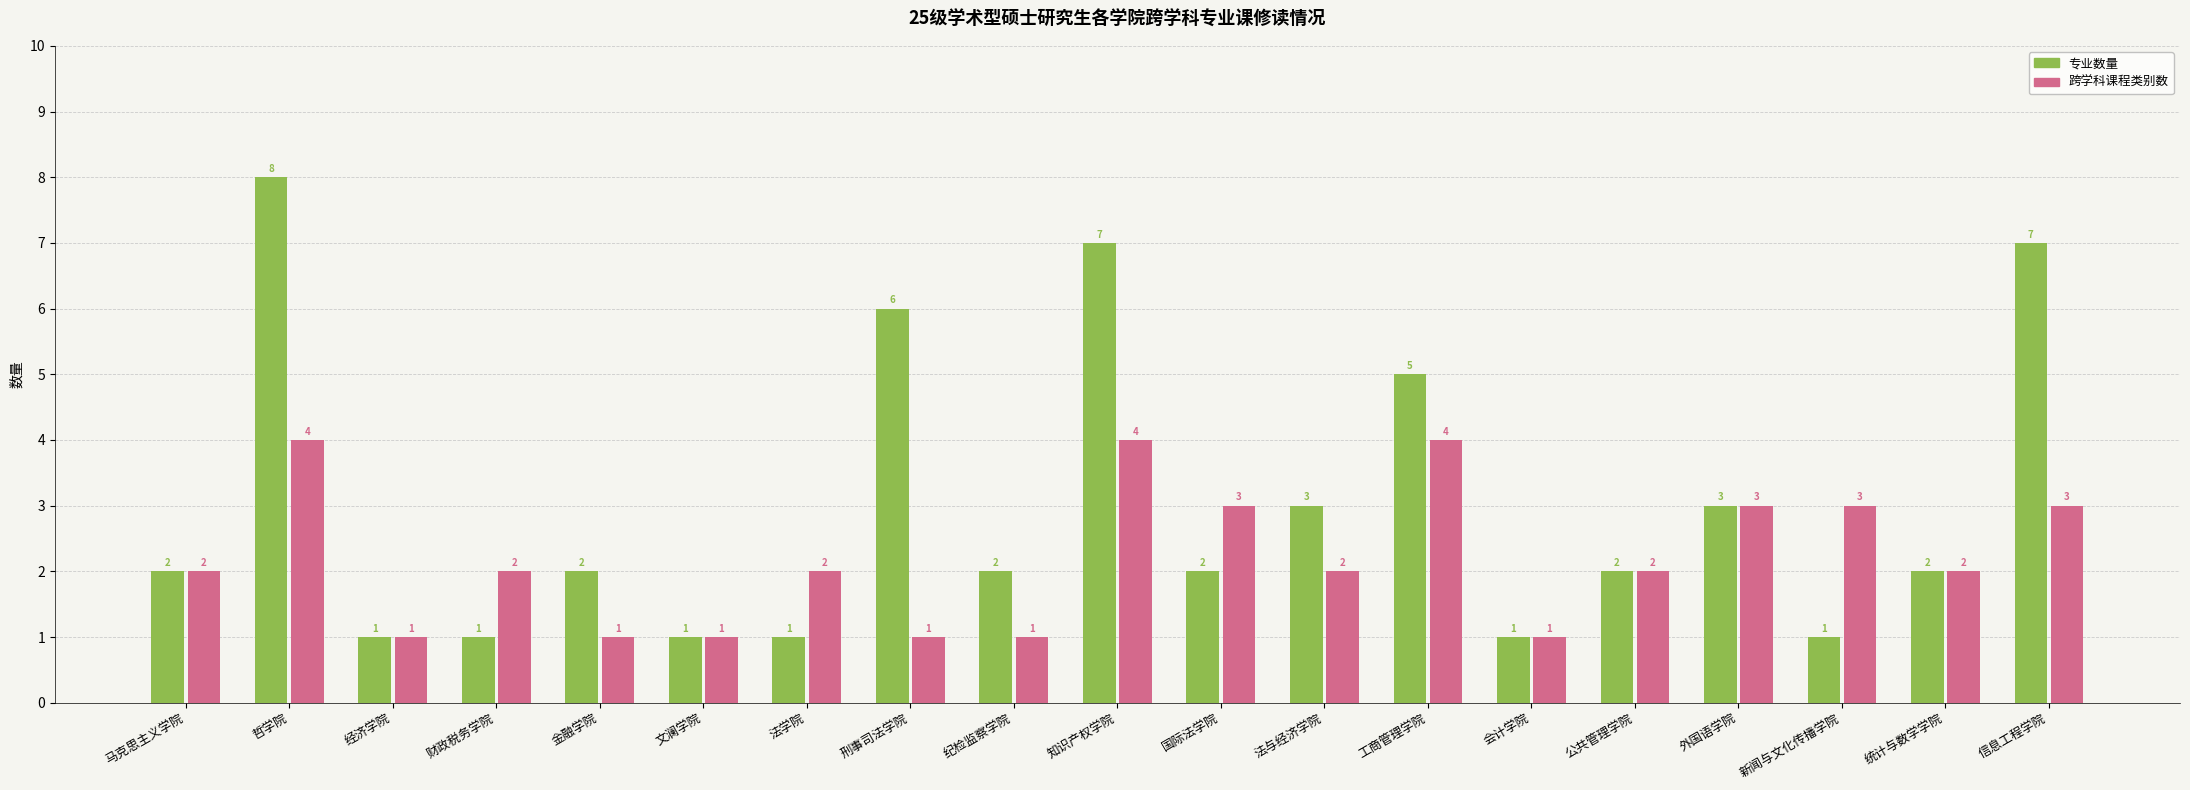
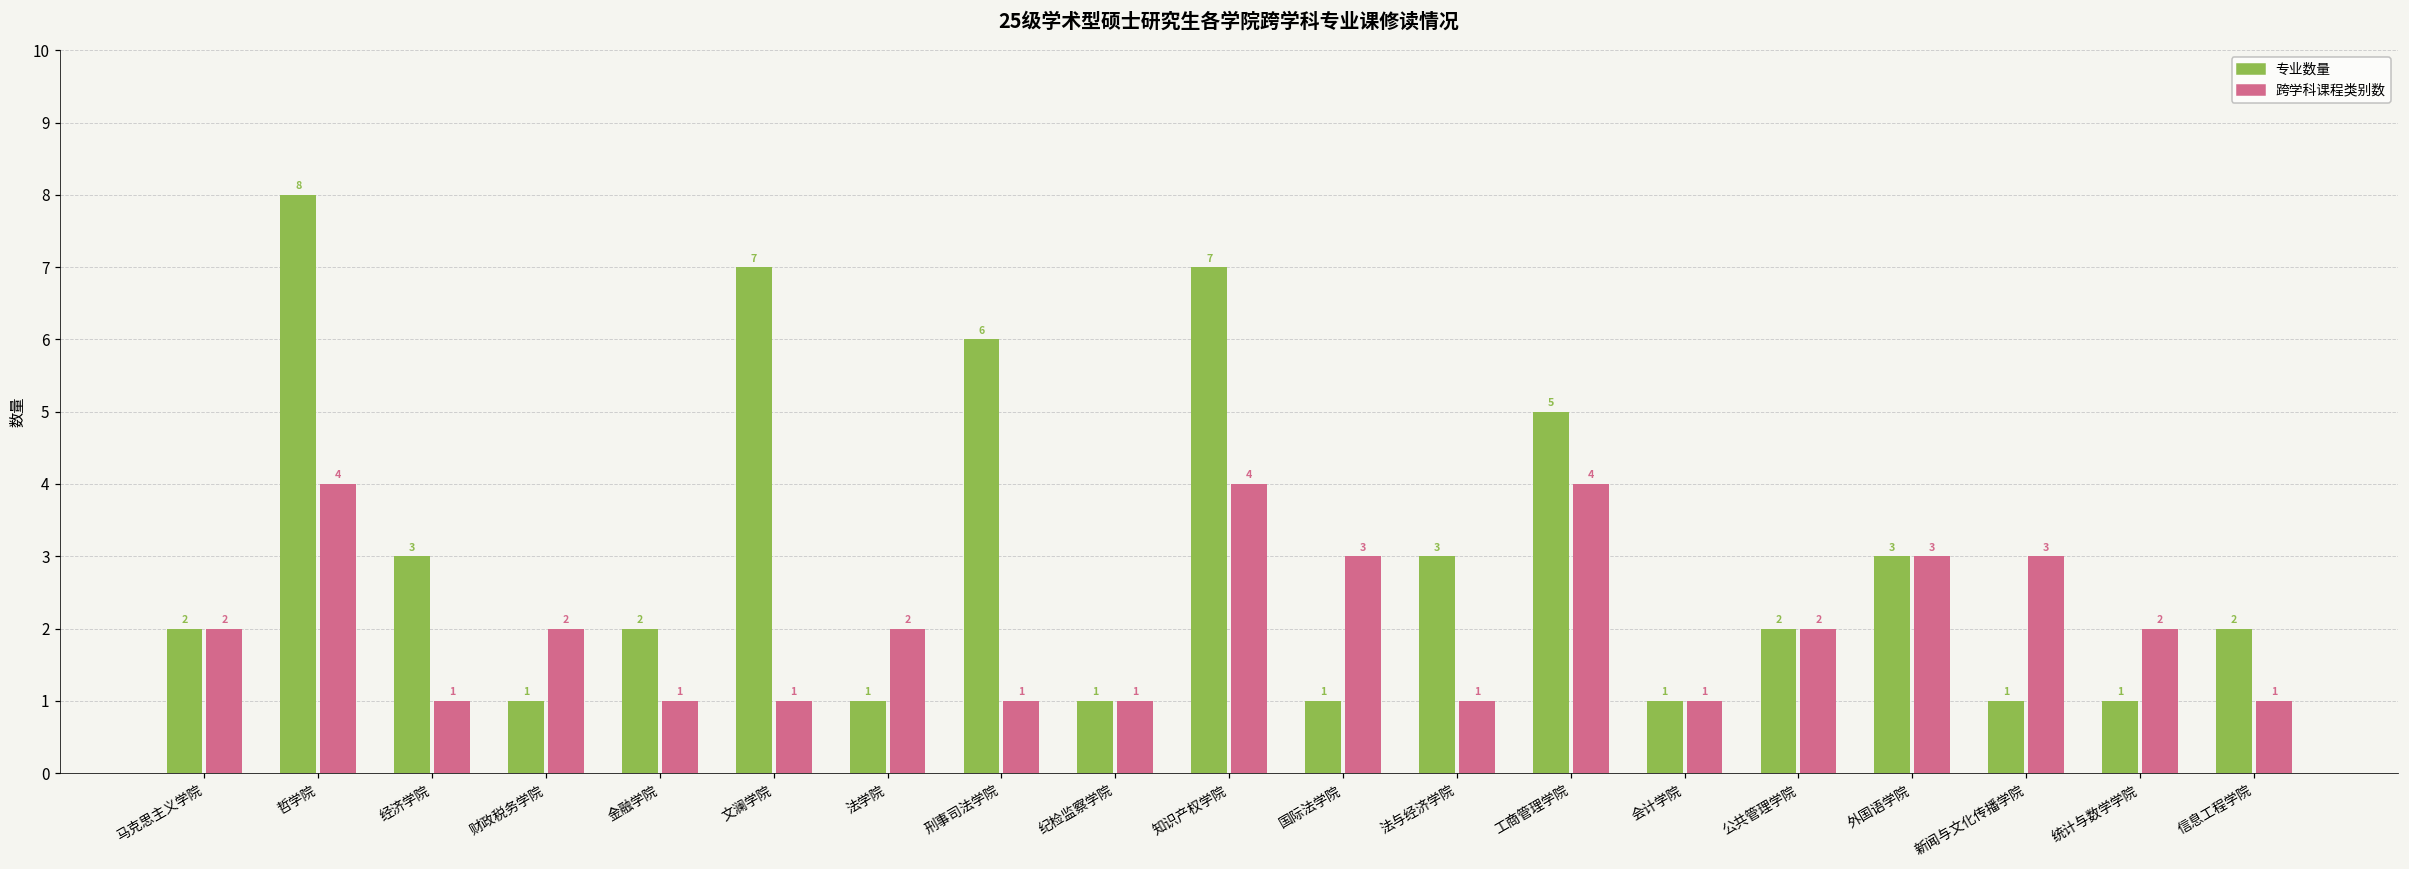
专业数量, 经济学院: 1 -> 3
专业数量, 文澜学院: 1 -> 7
专业数量, 纪检监察学院: 2 -> 1
专业数量, 国际法学院: 2 -> 1
跨学科课程类别数, 法与经济学院: 2 -> 1
专业数量, 统计与数学学院: 2 -> 1
专业数量, 信息工程学院: 7 -> 2
跨学科课程类别数, 信息工程学院: 3 -> 1
